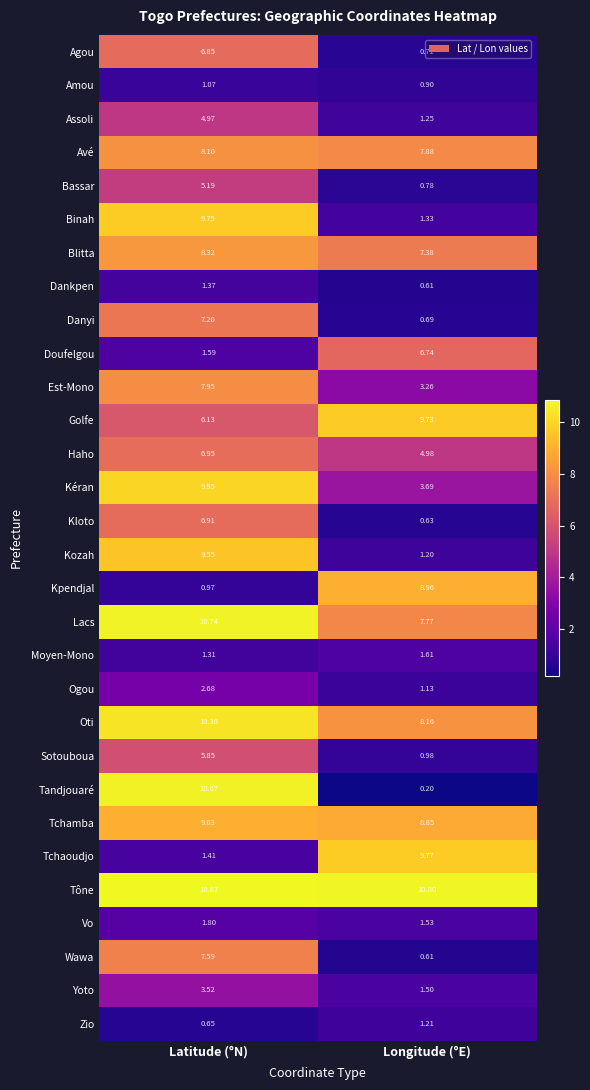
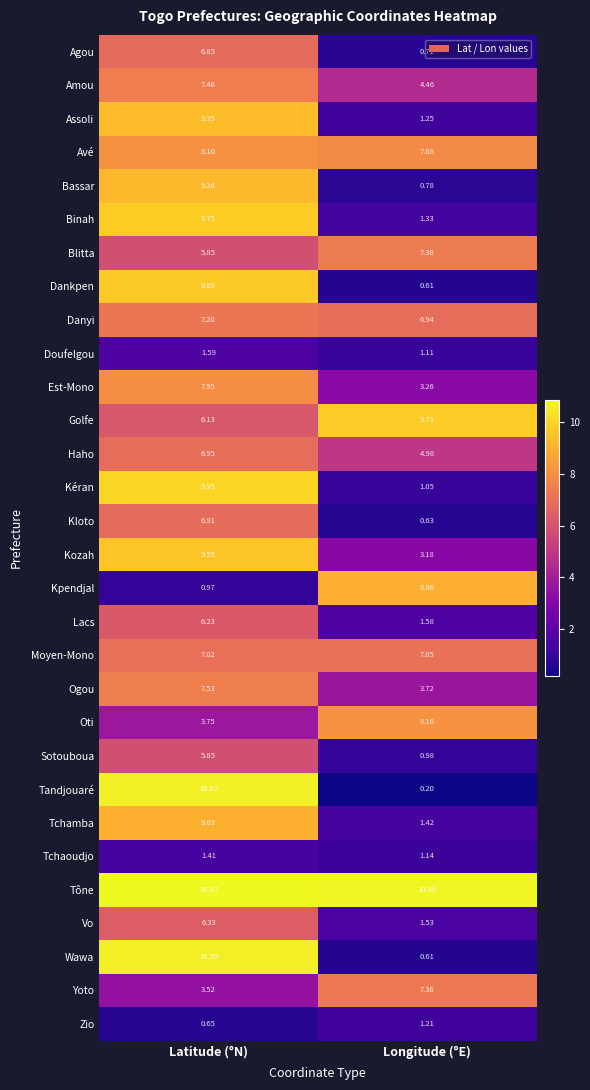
Amou, Latitude (°N): 1.07 -> 7.46
Amou, Longitude (°E): 0.90 -> 4.46
Assoli, Latitude (°N): 4.97 -> 9.35
Bassar, Latitude (°N): 5.19 -> 9.26
Blitta, Latitude (°N): 8.32 -> 5.85
Dankpen, Latitude (°N): 1.37 -> 9.69
Danyi, Longitude (°E): 0.69 -> 6.94
Doufelgou, Longitude (°E): 6.74 -> 1.11
Kéran, Longitude (°E): 3.69 -> 1.05
Kozah, Longitude (°E): 1.20 -> 3.18
Lacs, Latitude (°N): 10.74 -> 6.23
Lacs, Longitude (°E): 7.77 -> 1.58
Moyen-Mono, Latitude (°N): 1.31 -> 7.02
Moyen-Mono, Longitude (°E): 1.61 -> 7.05
Ogou, Latitude (°N): 2.68 -> 7.53
Ogou, Longitude (°E): 1.13 -> 3.72
Oti, Latitude (°N): 10.36 -> 3.75
Tchamba, Longitude (°E): 8.85 -> 1.42
Tchaoudjo, Longitude (°E): 9.77 -> 1.14
Vo, Latitude (°N): 1.80 -> 6.33
Wawa, Latitude (°N): 7.59 -> 10.59
Yoto, Longitude (°E): 1.50 -> 7.36
